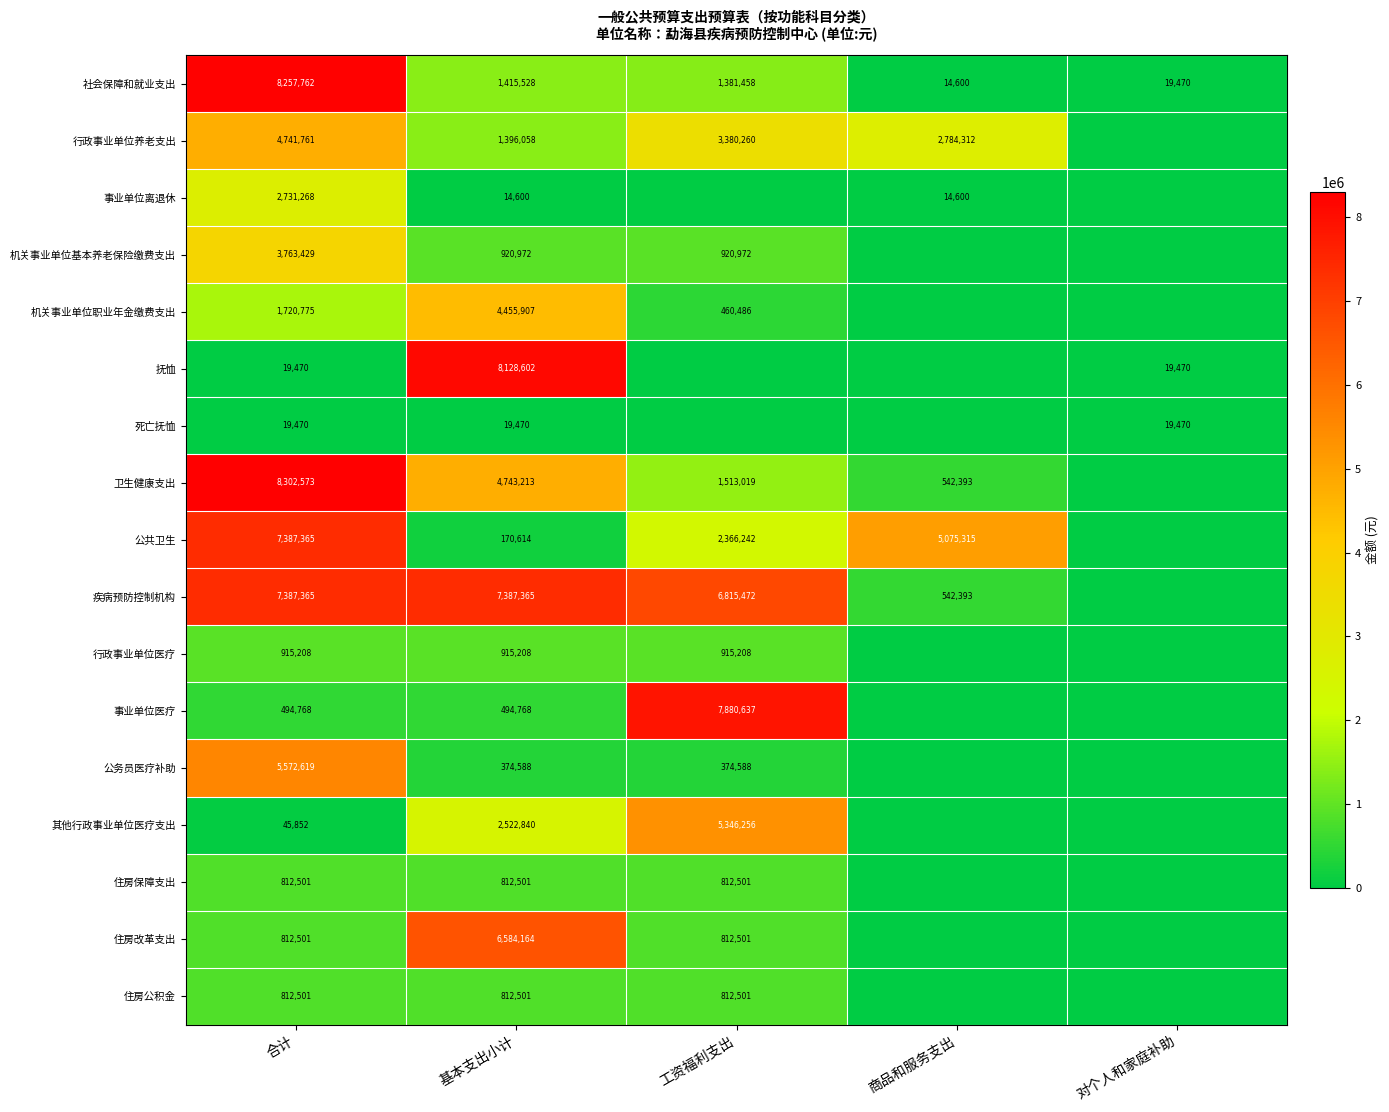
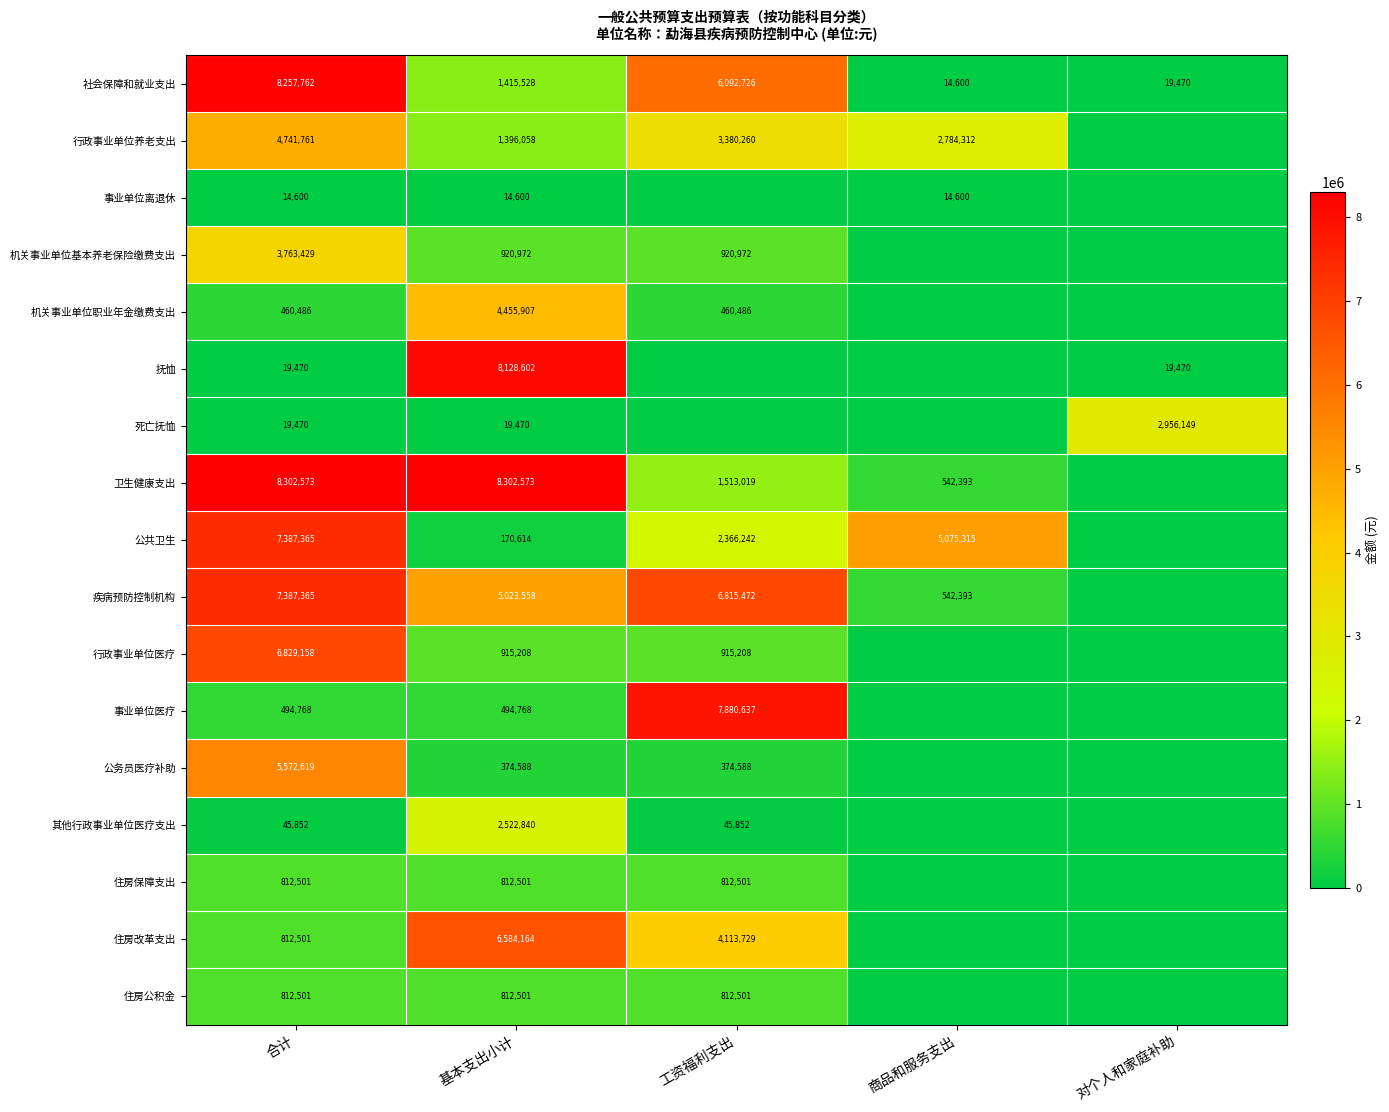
社会保障和就业支出, 工资福利支出: 1,381,458 -> 6,092,726
事业单位离退休, 合计: 2,731,268 -> 14,600
机关事业单位职业年金缴费支出, 合计: 1,720,775 -> 460,486
死亡抚恤, 对个人和家庭补助: 19,470 -> 2,956,149
卫生健康支出, 基本支出小计: 4,743,213 -> 8,302,573
疾病预防控制机构, 基本支出小计: 7,387,365 -> 5,023,558
行政事业单位医疗, 合计: 915,208 -> 6,829,158
其他行政事业单位医疗支出, 工资福利支出: 5,346,256 -> 45,852
住房改革支出, 工资福利支出: 812,501 -> 4,113,729
